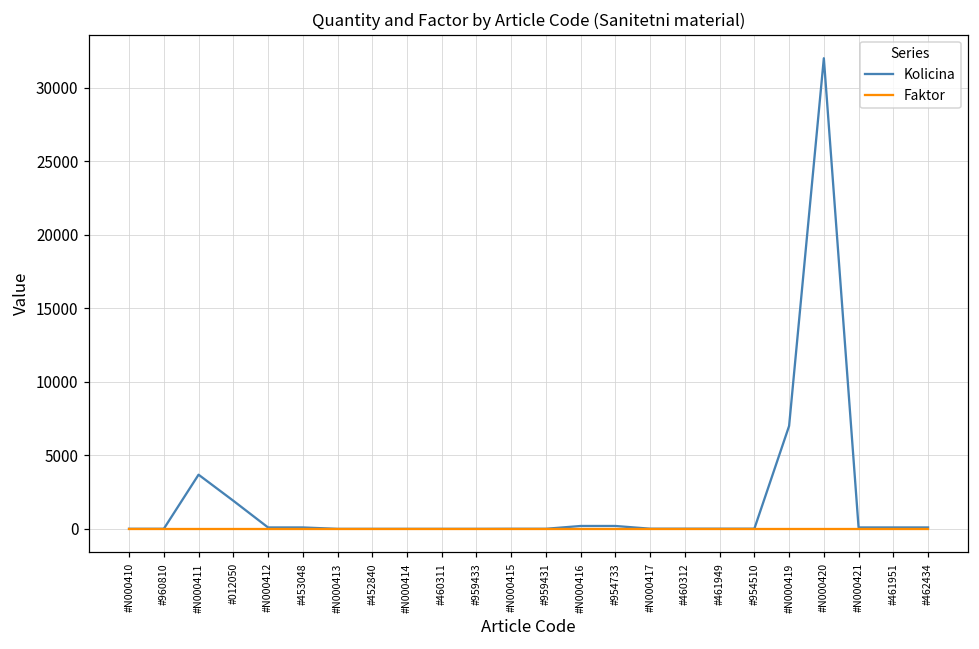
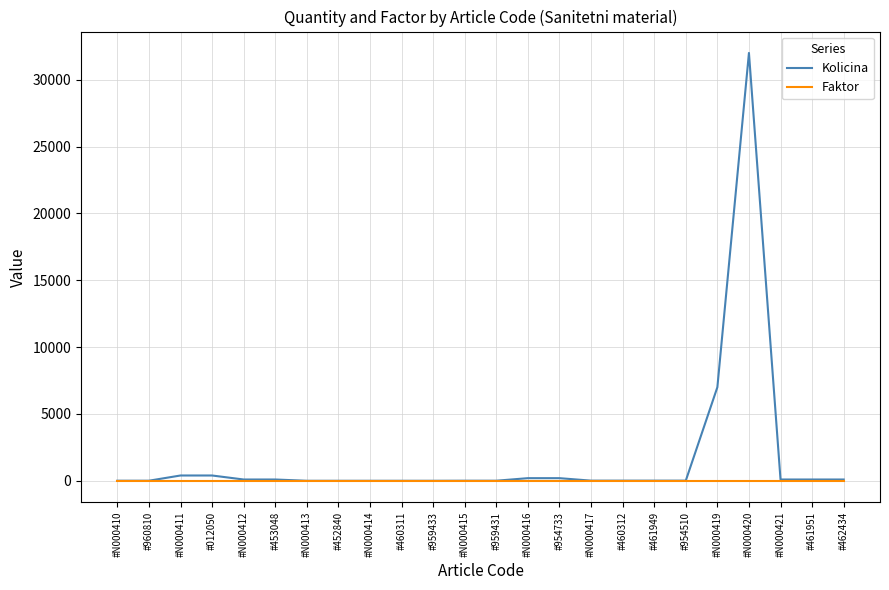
Kolicina, #N000411: 3700 -> 400
Kolicina, #012050: 1900 -> 400
